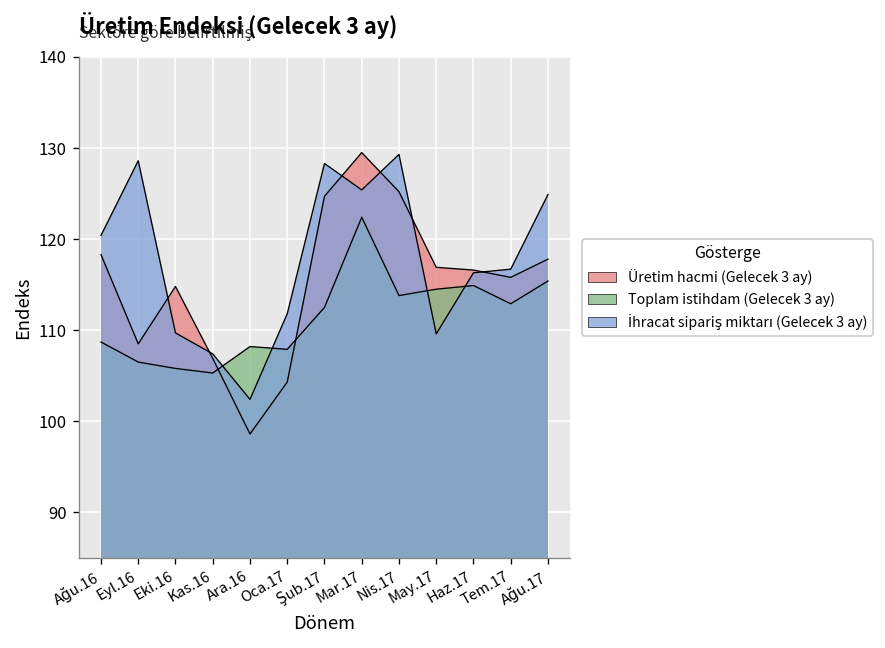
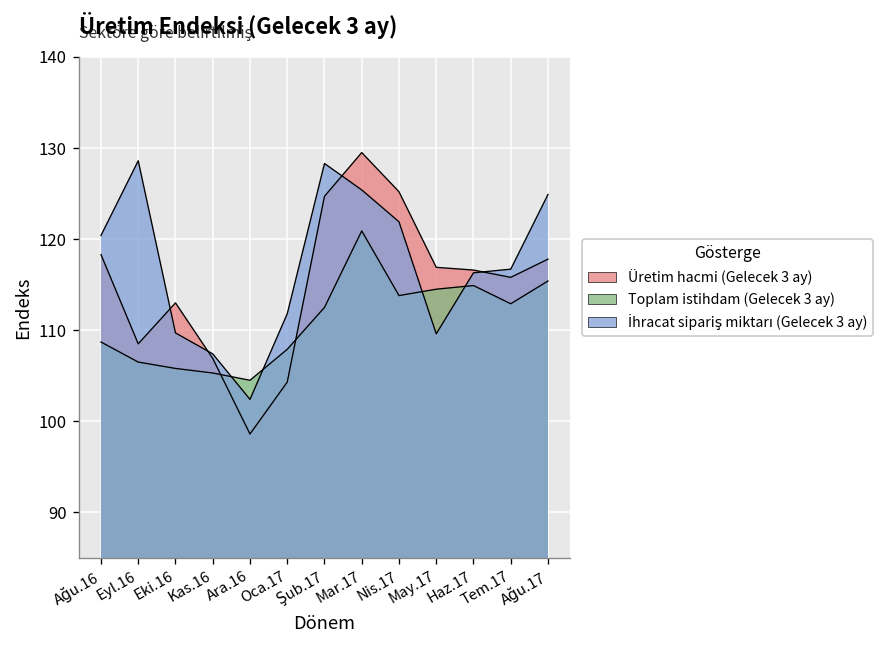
Üretim hacmi (Gelecek 3 ay), Eki.16: 115 -> 113
Toplam istihdam (Gelecek 3 ay), Ara.16: 108 -> 105
Toplam istihdam (Gelecek 3 ay), Mar.17: 122 -> 121
İhracat sipariş miktarı (Gelecek 3 ay), Nis.17: 129 -> 122
